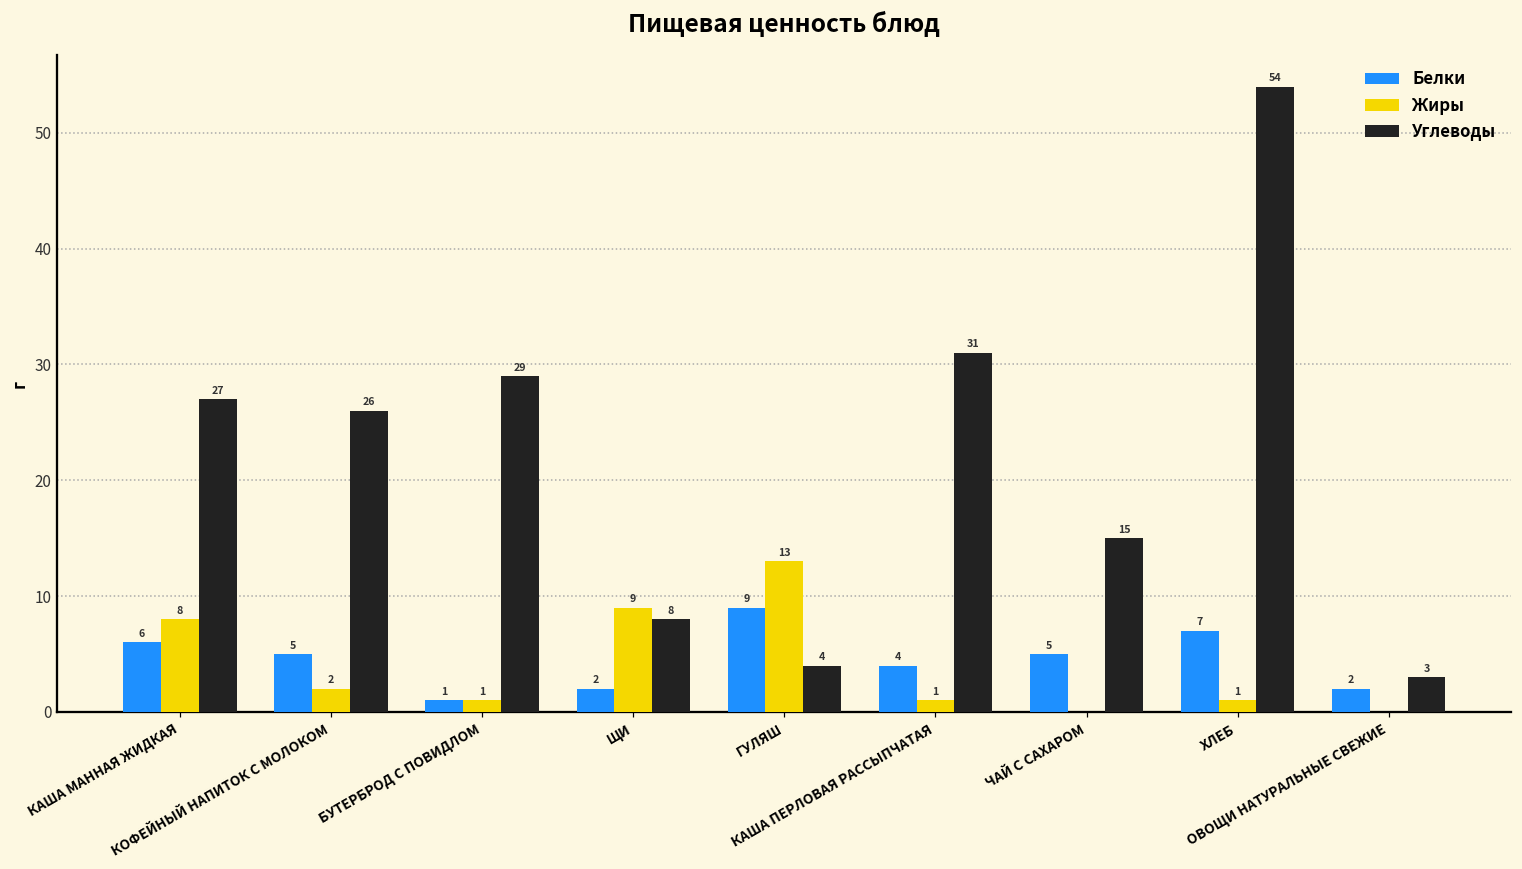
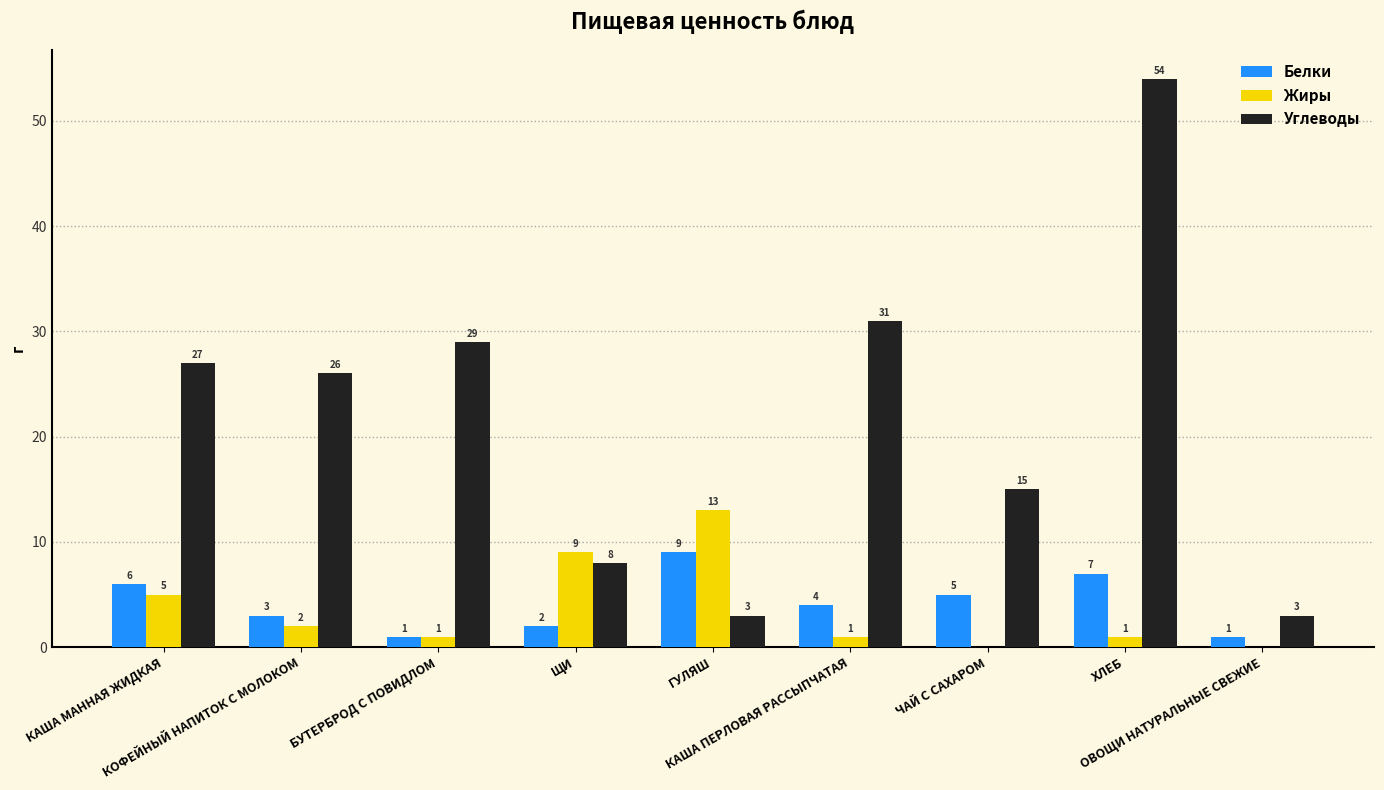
Жиры, КАША МАННАЯ ЖИДКАЯ: 8 -> 5
Белки, КОФЕЙНЫЙ НАПИТОК С МОЛОКОМ: 5 -> 3
Углеводы, ГУЛЯШ: 4 -> 3
Белки, ОВОЩИ НАТУРАЛЬНЫЕ СВЕЖИЕ: 2 -> 1
